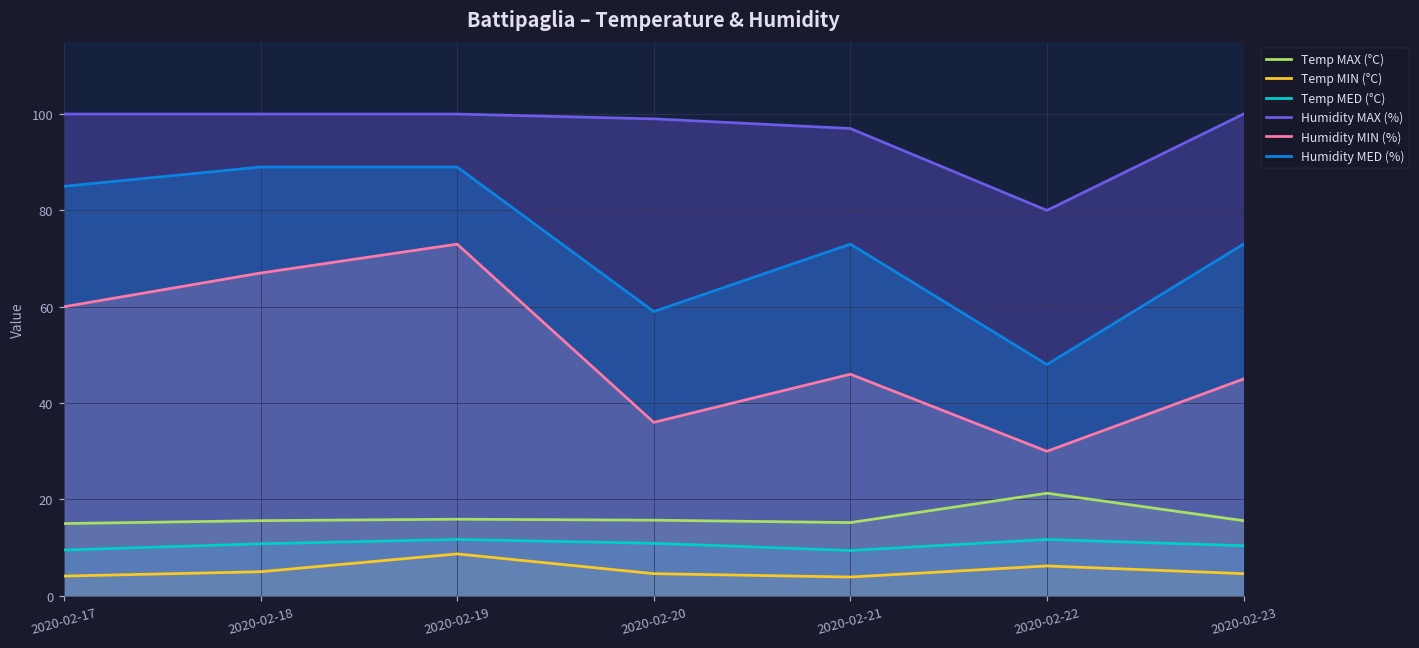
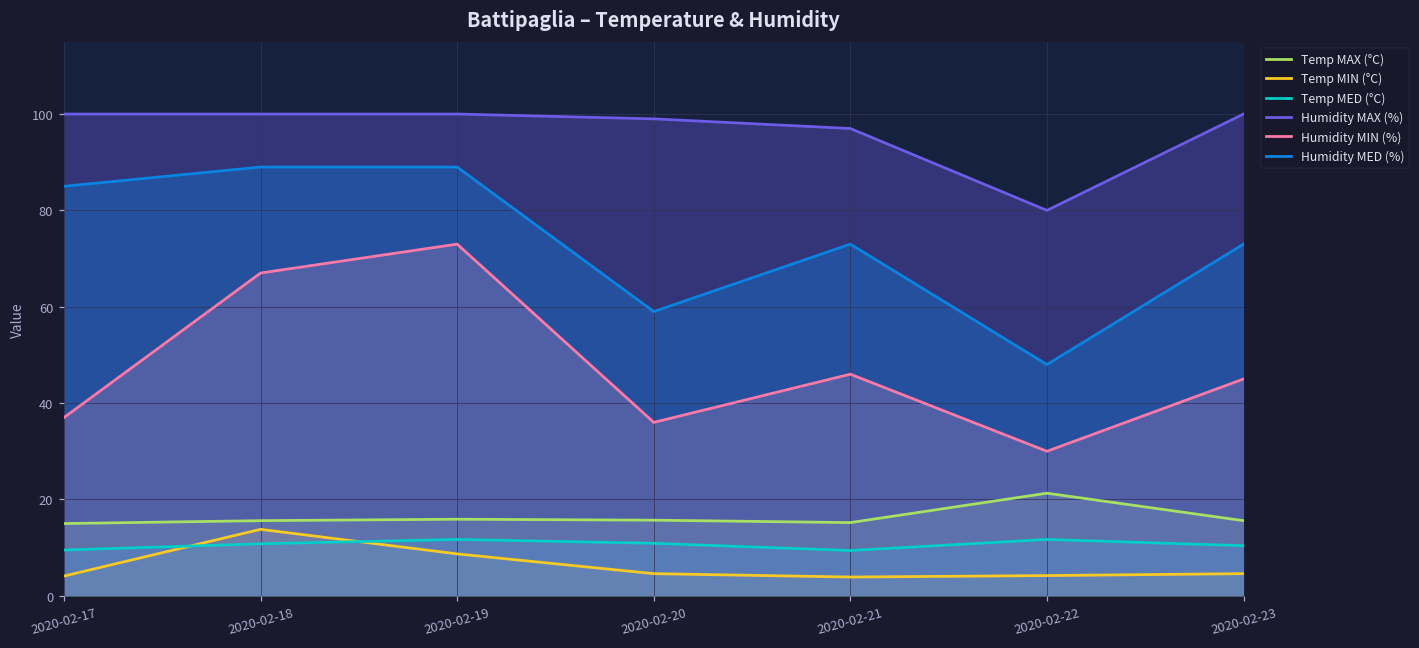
Humidity MIN (%), 2020-02-17: 60 -> 37
Temp MIN (°C), 2020-02-18: 5 -> 14
Temp MIN (°C), 2020-02-22: 6 -> 4
